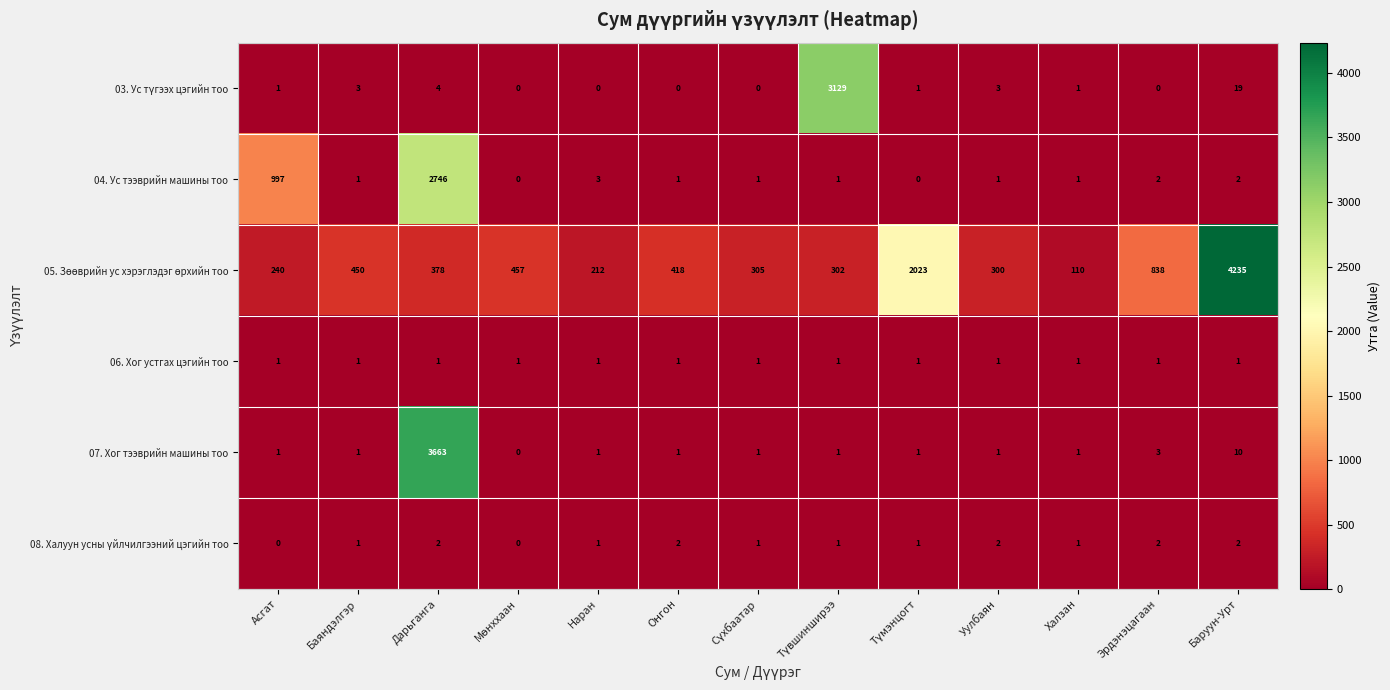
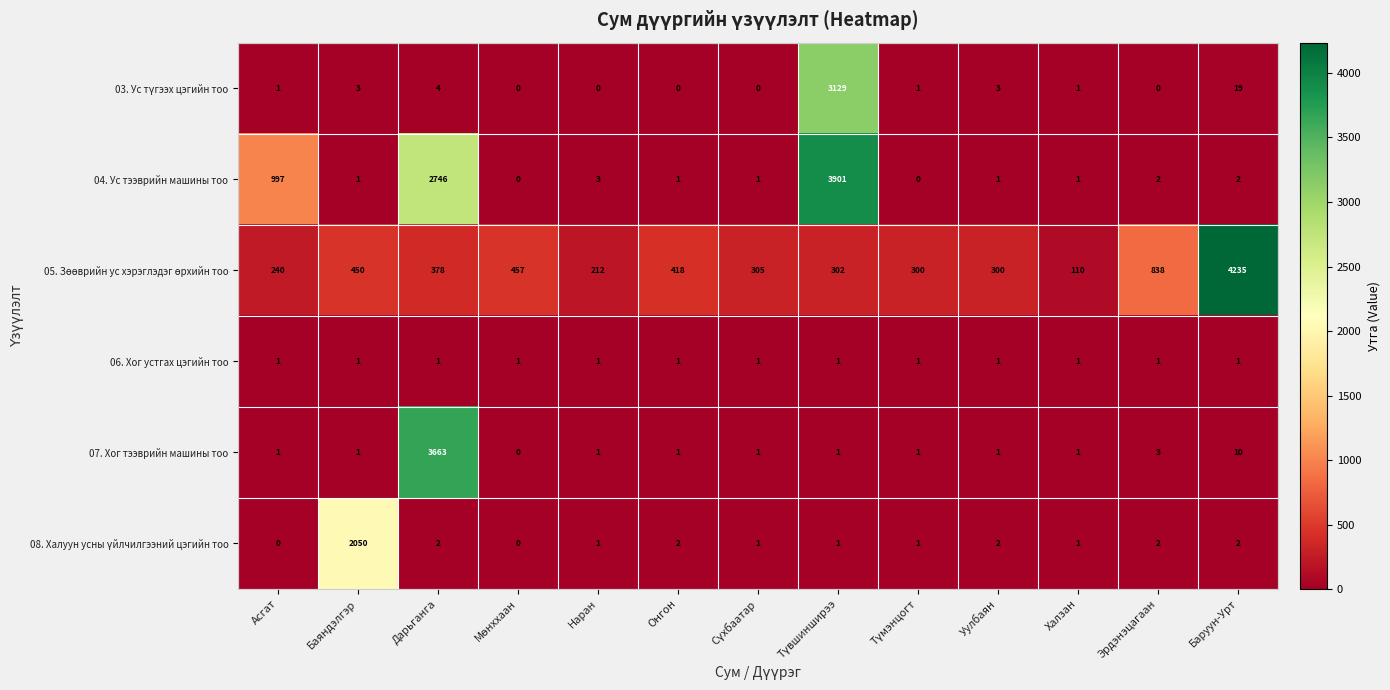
04. Ус тээврийн машины тоо, Түвшинширээ: 1 -> 3901
05. Зөөврийн ус хэрэглэдэг өрхийн тоо, Түмэнцогт: 2023 -> 300
08. Халуун усны үйлчилгээний цэгийн тоо, Баяндэлгэр: 1 -> 2050
